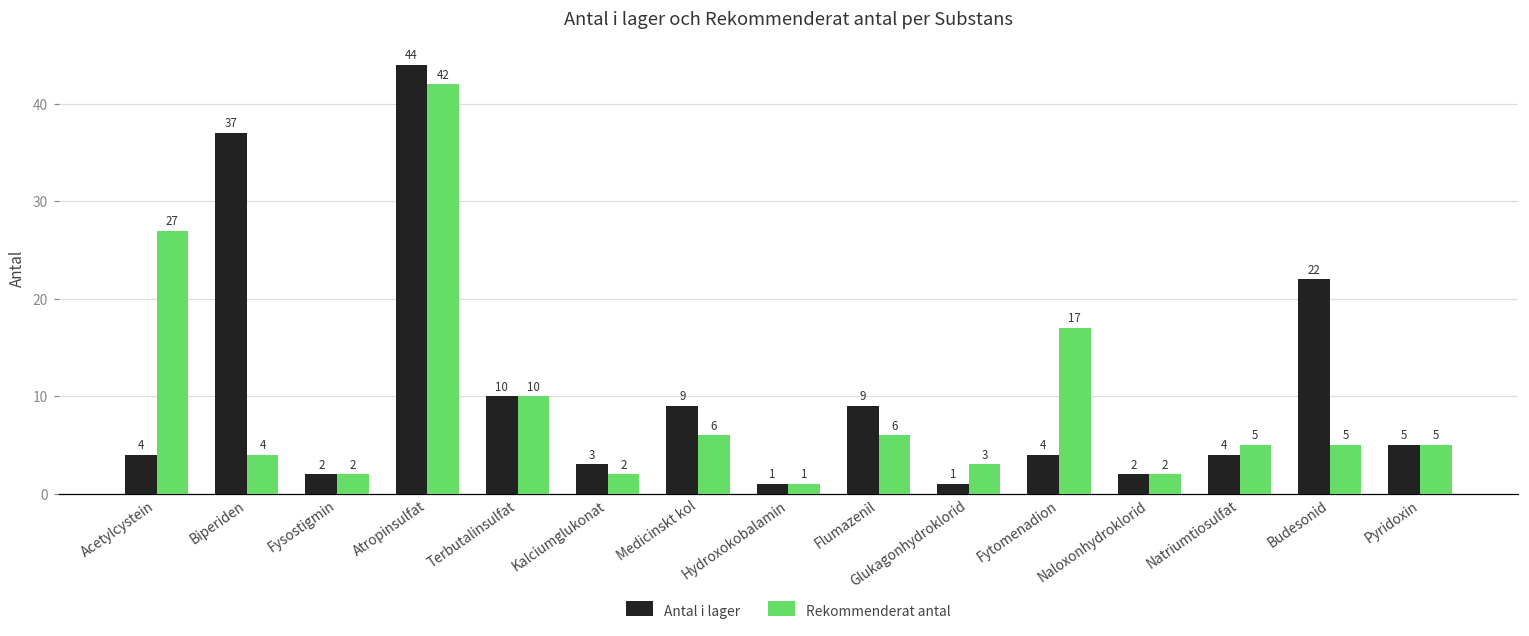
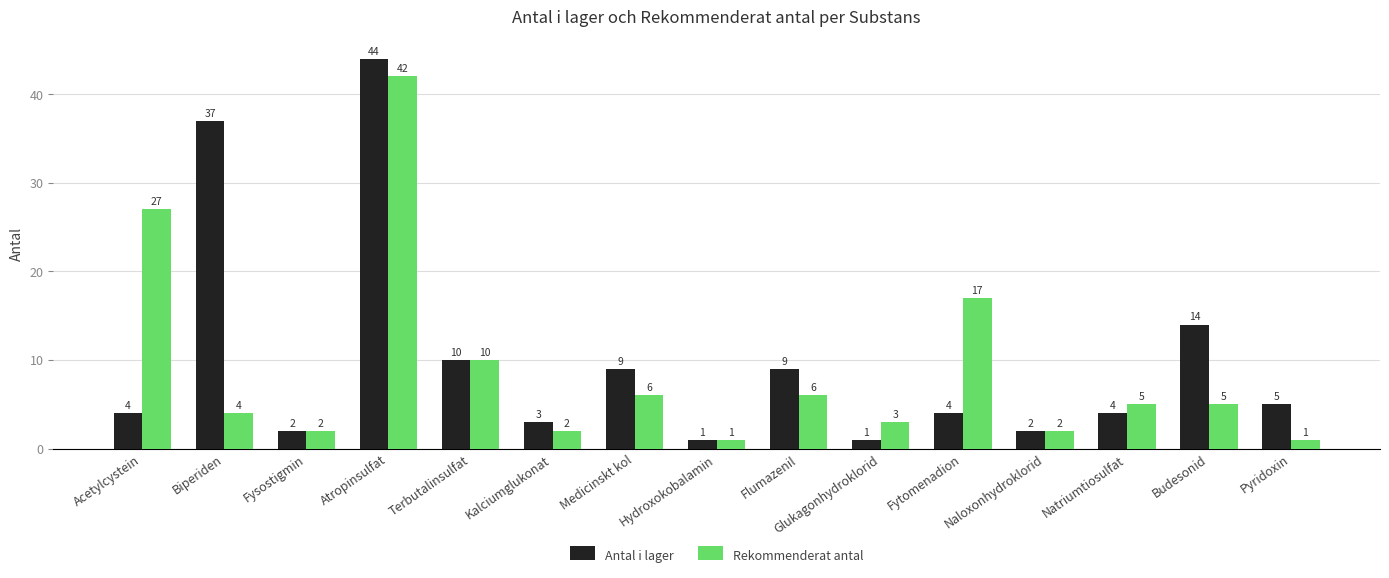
Antal i lager, Budesonid: 22 -> 14
Rekommenderat antal, Pyridoxin: 5 -> 1
